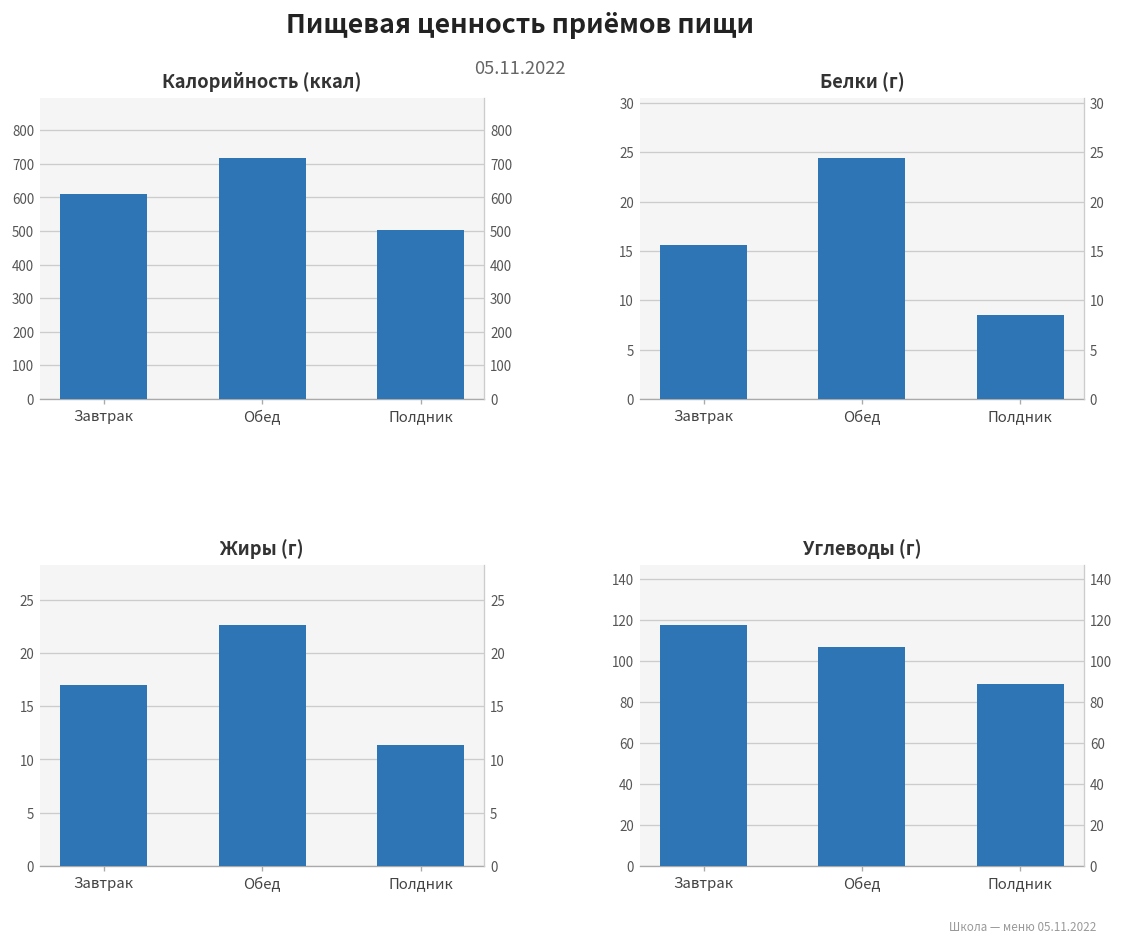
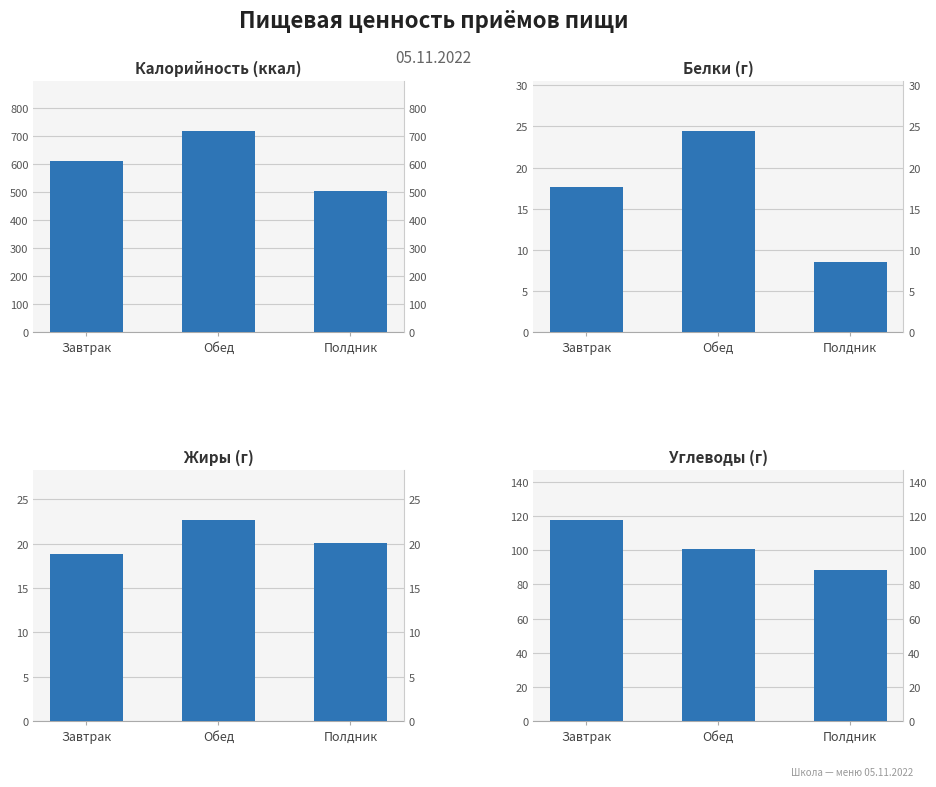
Белки (г), Завтрак: 16 -> 18
Жиры (г), Завтрак: 17 -> 19
Жиры (г), Полдник: 11 -> 20
Углеводы (г), Обед: 107 -> 101
